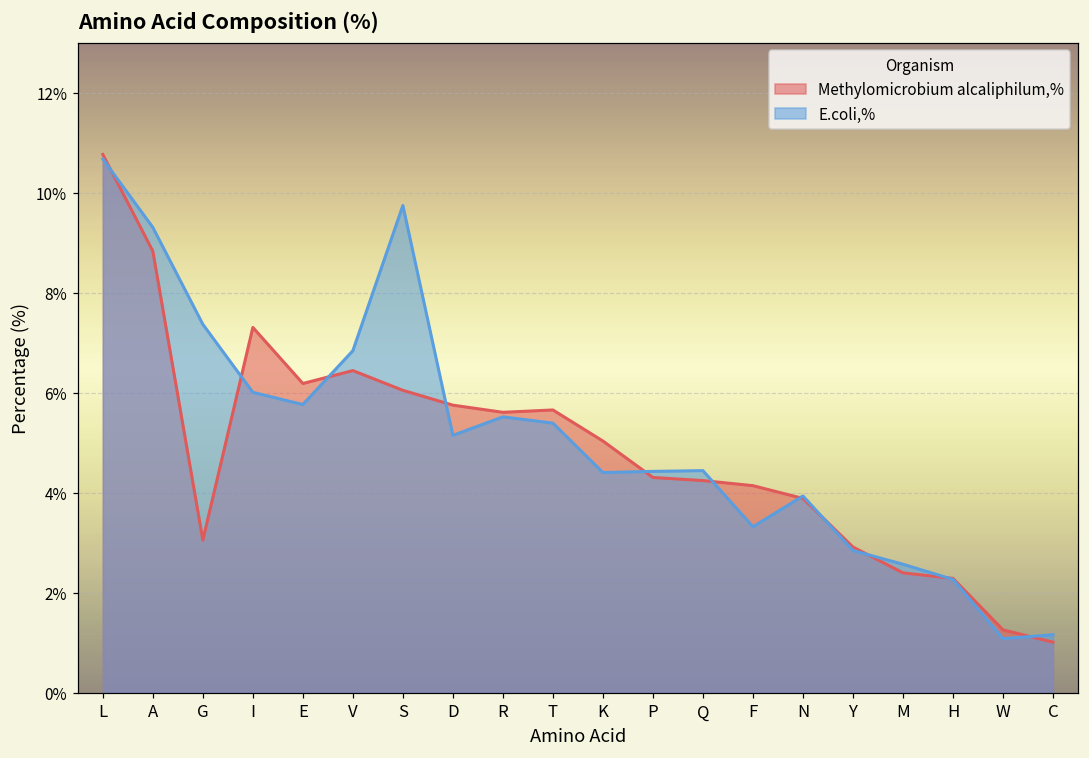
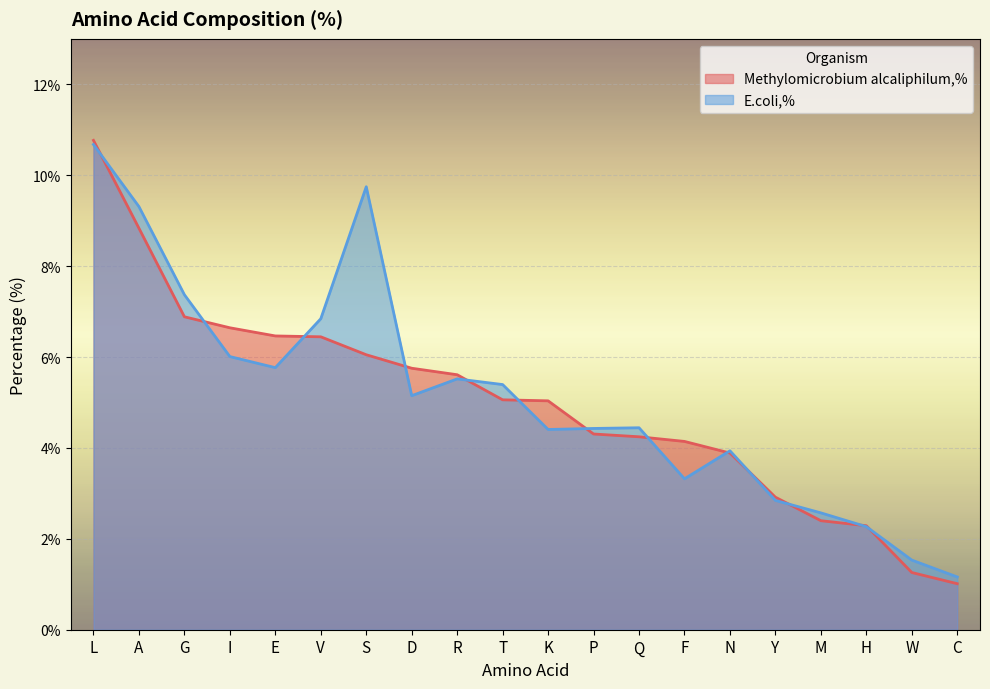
Methylomicrobium alcaliphilum,%, G: 3.1% -> 6.9%
Methylomicrobium alcaliphilum,%, I: 7.3% -> 6.6%
Methylomicrobium alcaliphilum,%, E: 6.2% -> 6.5%
Methylomicrobium alcaliphilum,%, T: 5.7% -> 5.1%
E.coli,%, W: 1.1% -> 1.5%
